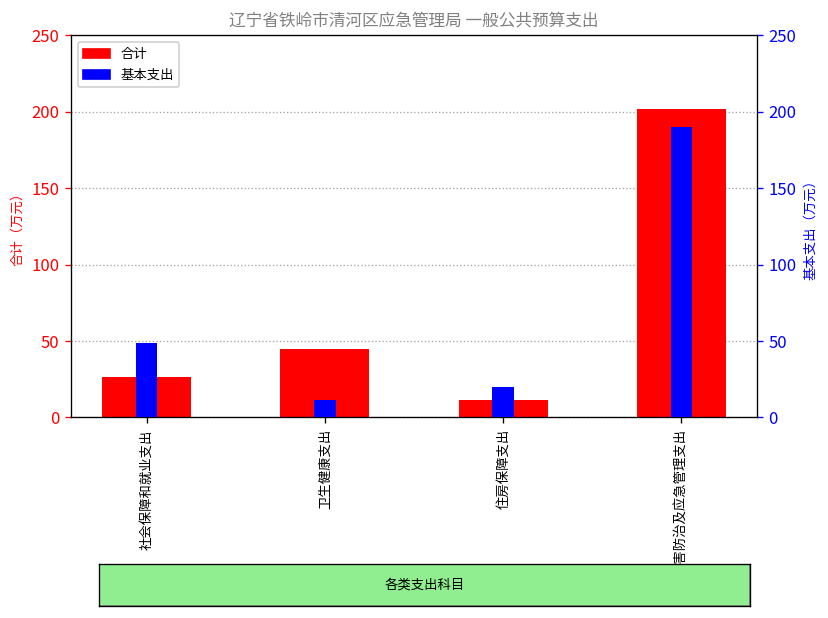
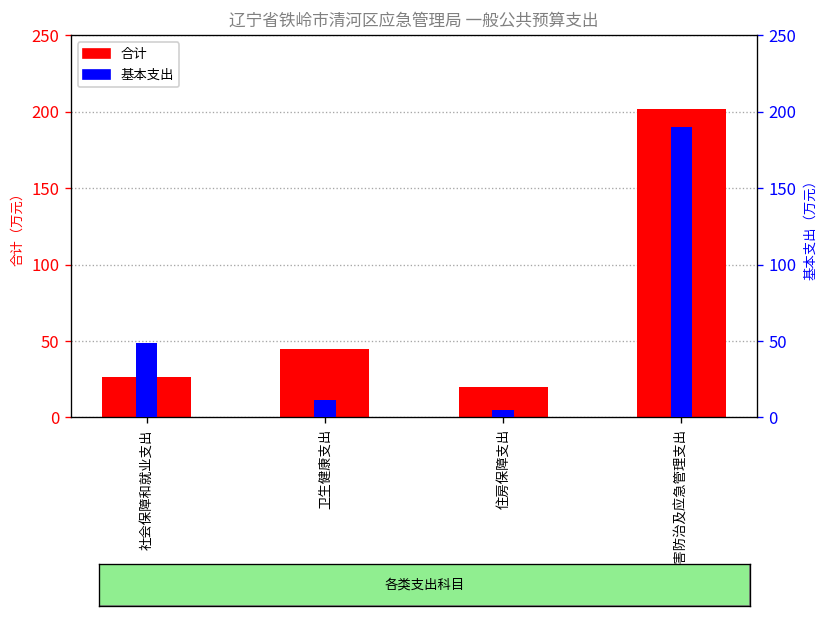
合计, 住房保障支出: 12 -> 20
基本支出, 住房保障支出: 20 -> 5
